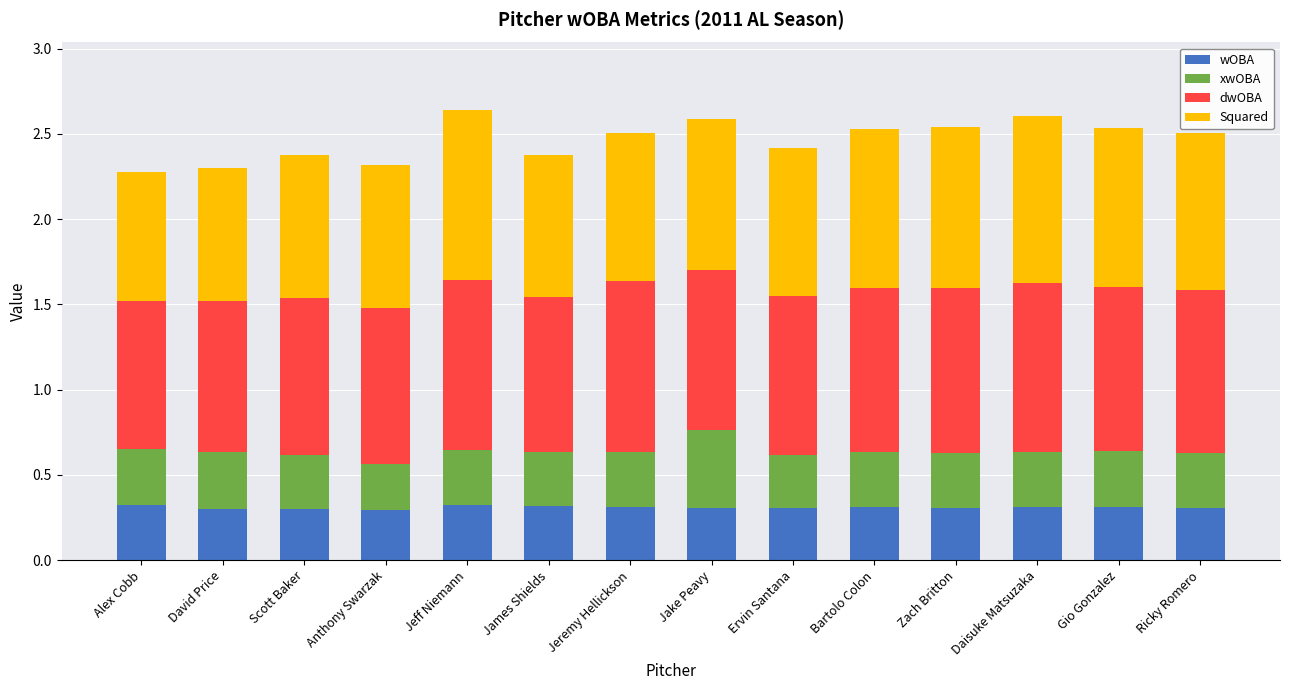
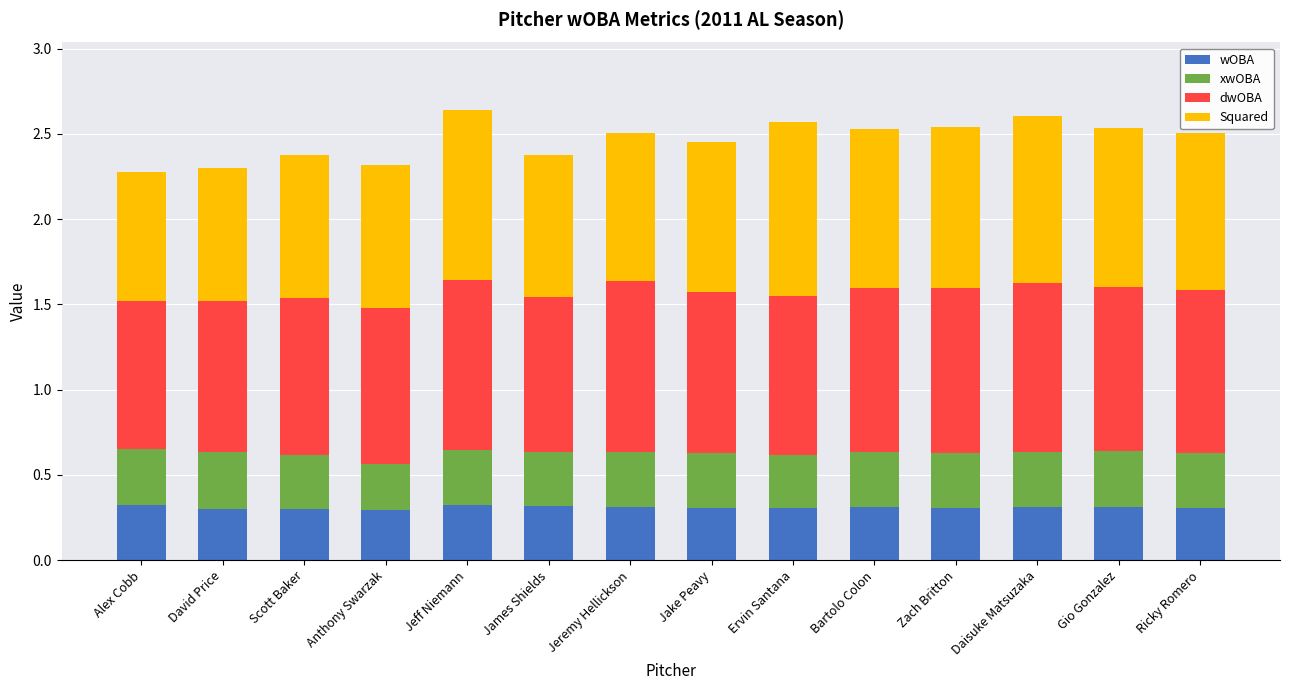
xwOBA, Jake Peavy: 0.46 -> 0.32
Squared, Ervin Santana: 0.87 -> 1.02
